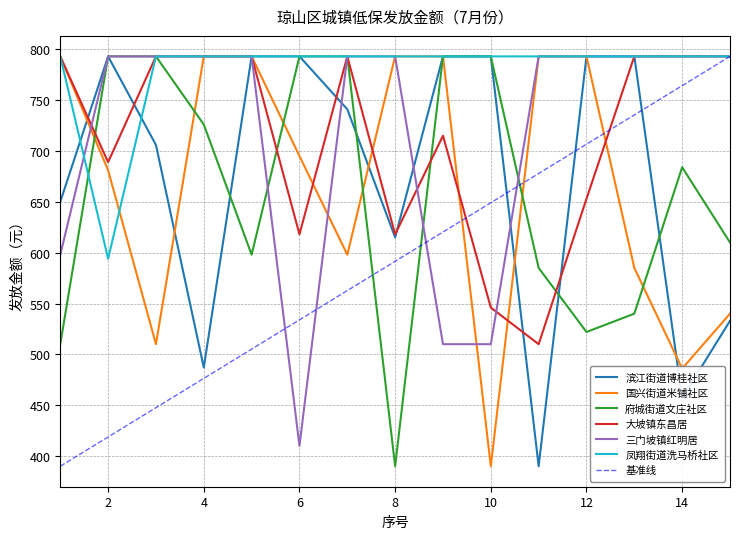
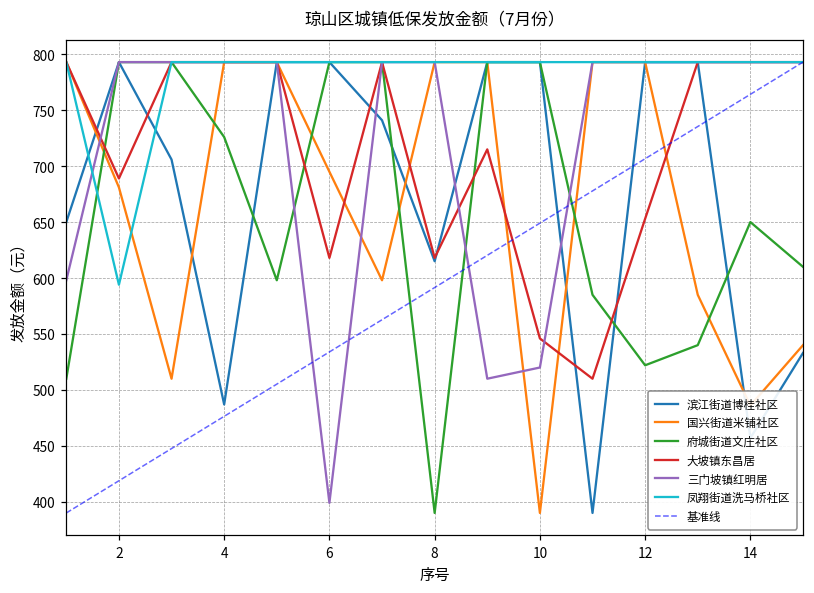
三门坡镇红明居, 6: 410 -> 399
三门坡镇红明居, 10: 510 -> 520
府城街道文庄社区, 14: 684 -> 650
